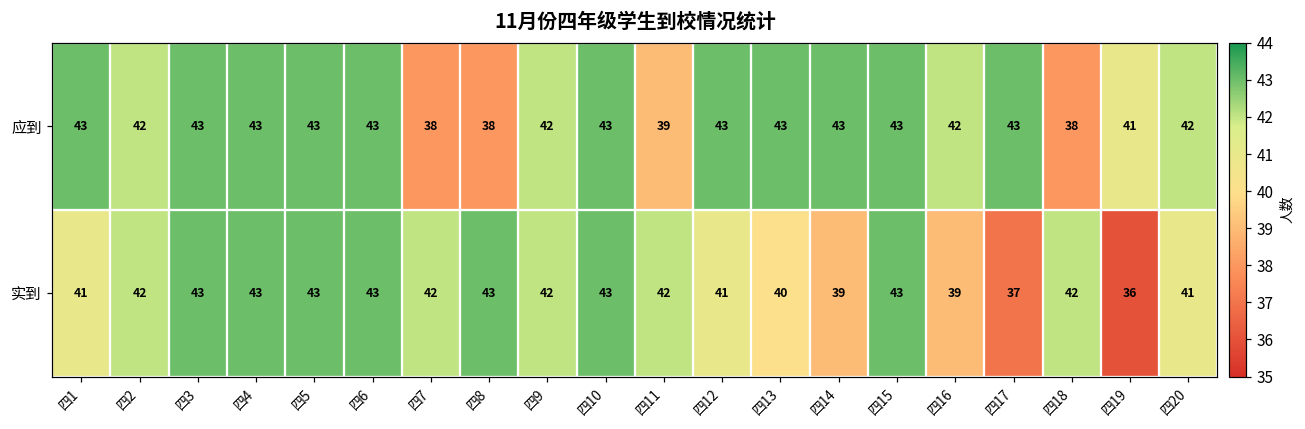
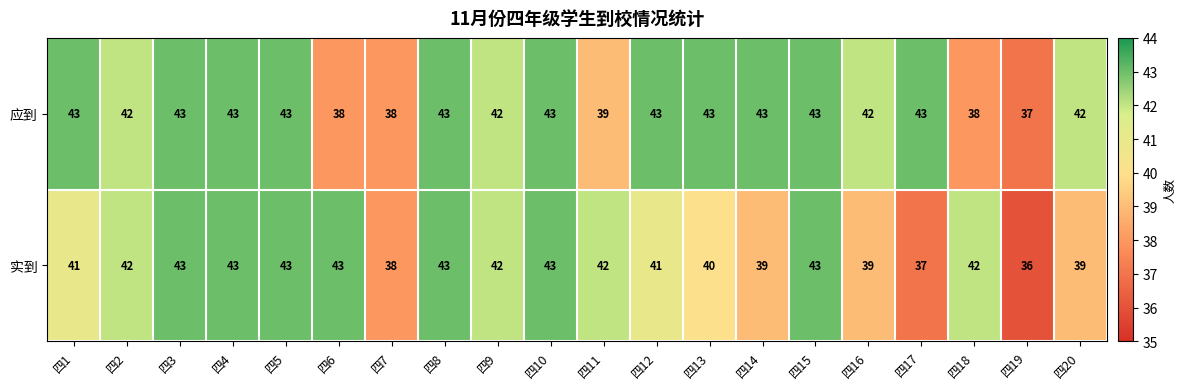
应到, 四6: 43 -> 38
应到, 四8: 38 -> 43
应到, 四19: 41 -> 37
实到, 四7: 42 -> 38
实到, 四20: 41 -> 39
